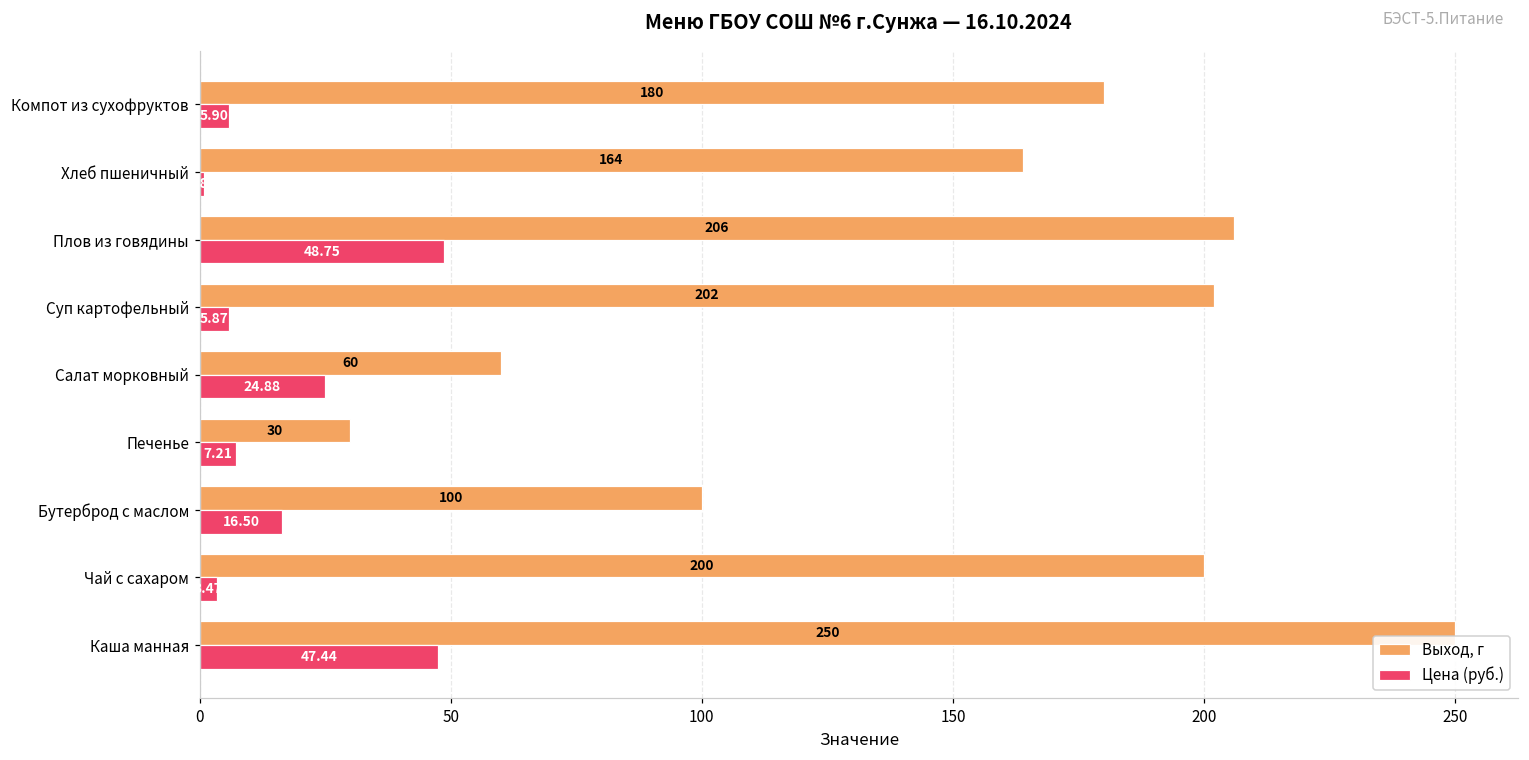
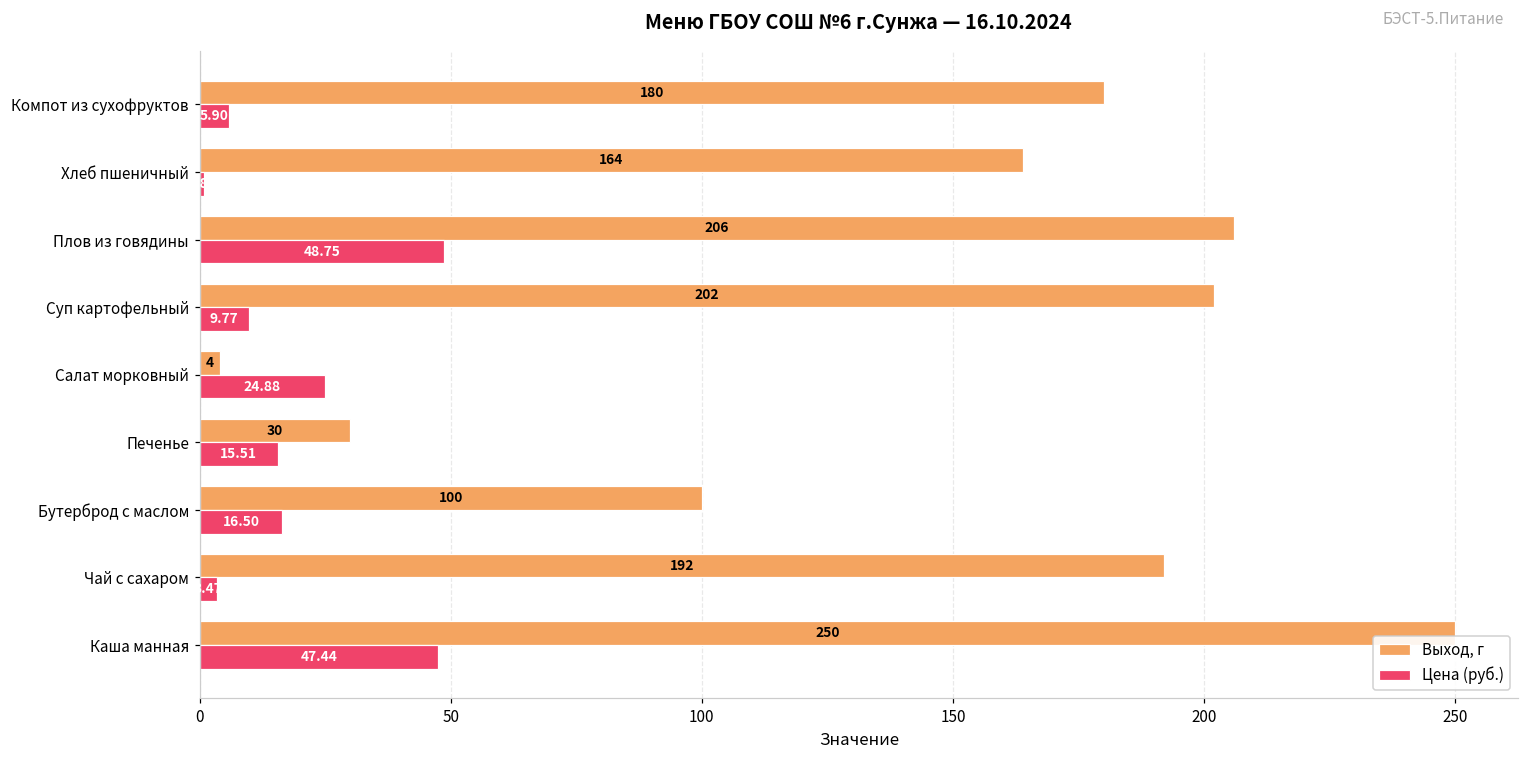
Цена (руб.), Суп картофельный: 5.87 -> 9.77
Выход, г, Салат морковный: 60 -> 4
Цена (руб.), Печенье: 7.21 -> 15.51
Выход, г, Чай с сахаром: 200 -> 192
